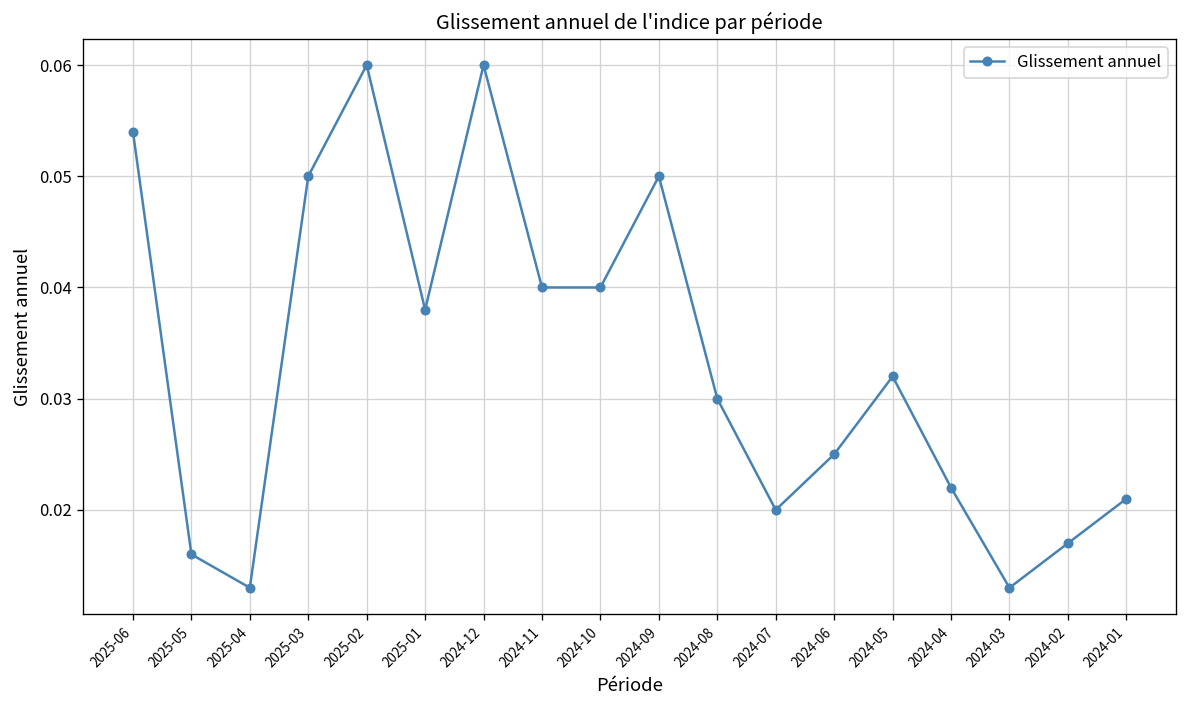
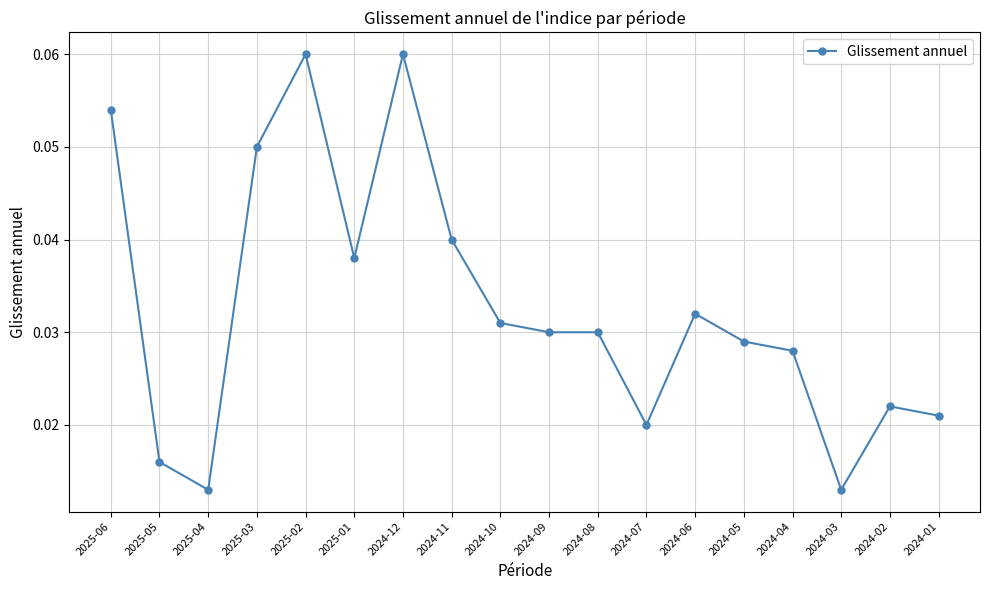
2024-10: 0.040 -> 0.031
2024-09: 0.05 -> 0.03
2024-06: 0.025 -> 0.032
2024-05: 0.032 -> 0.029
2024-04: 0.022 -> 0.028
2024-02: 0.017 -> 0.022
